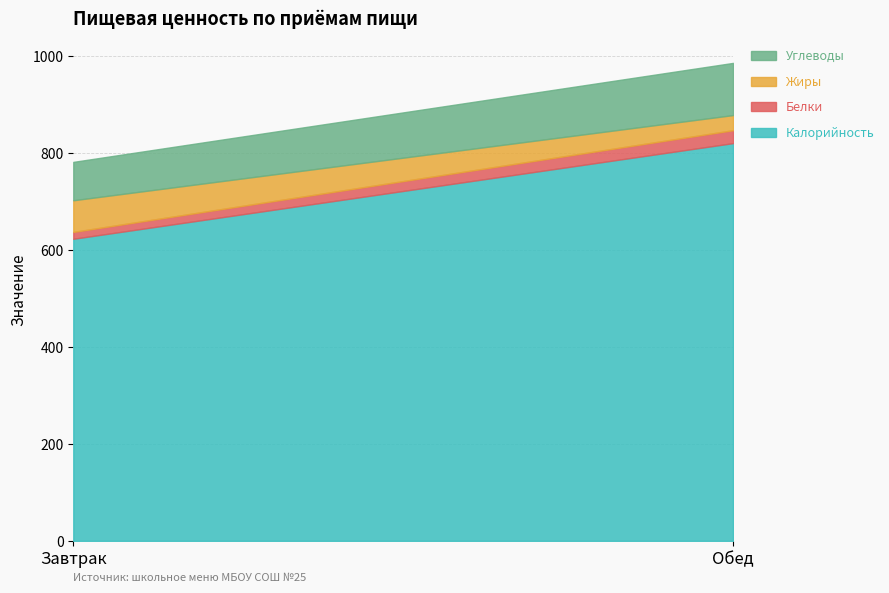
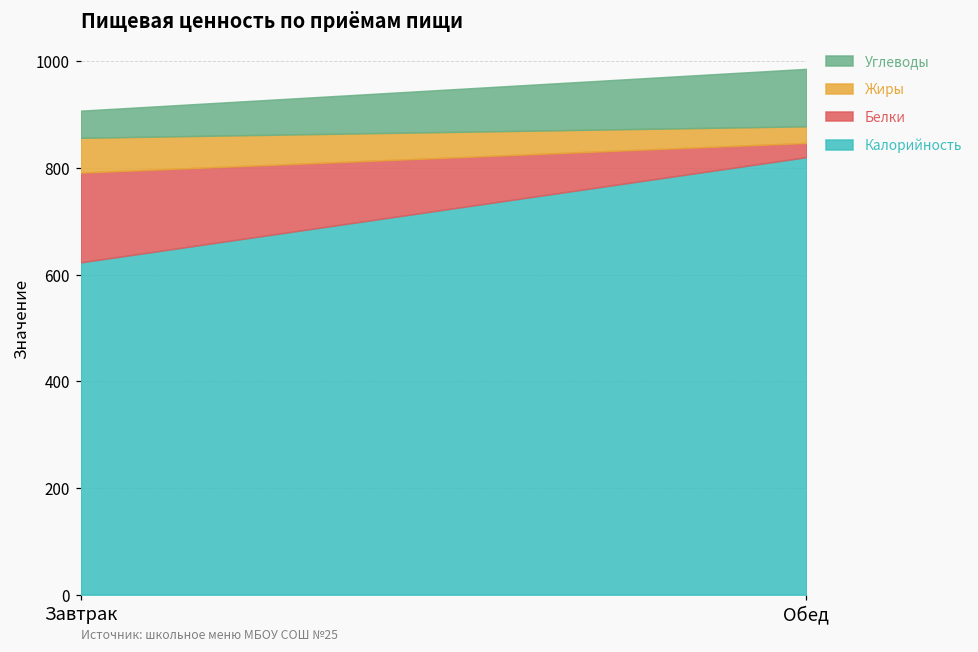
Белки, Завтрак: 10 -> 170
Углеводы, Завтрак: 80 -> 50
